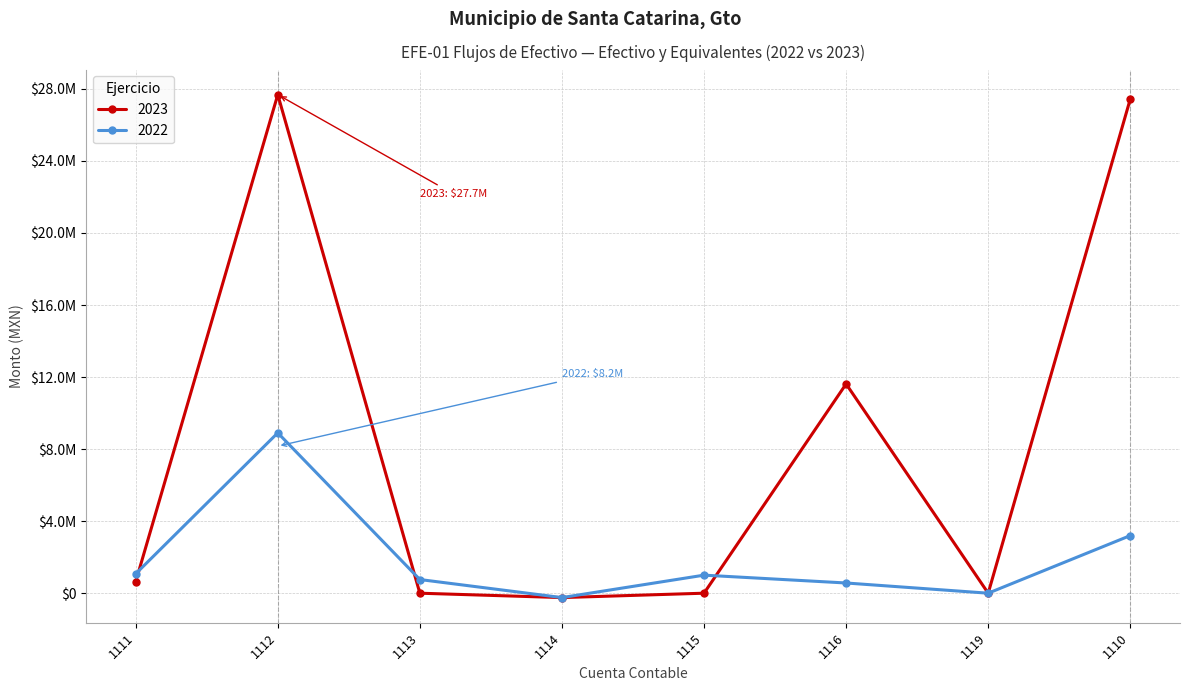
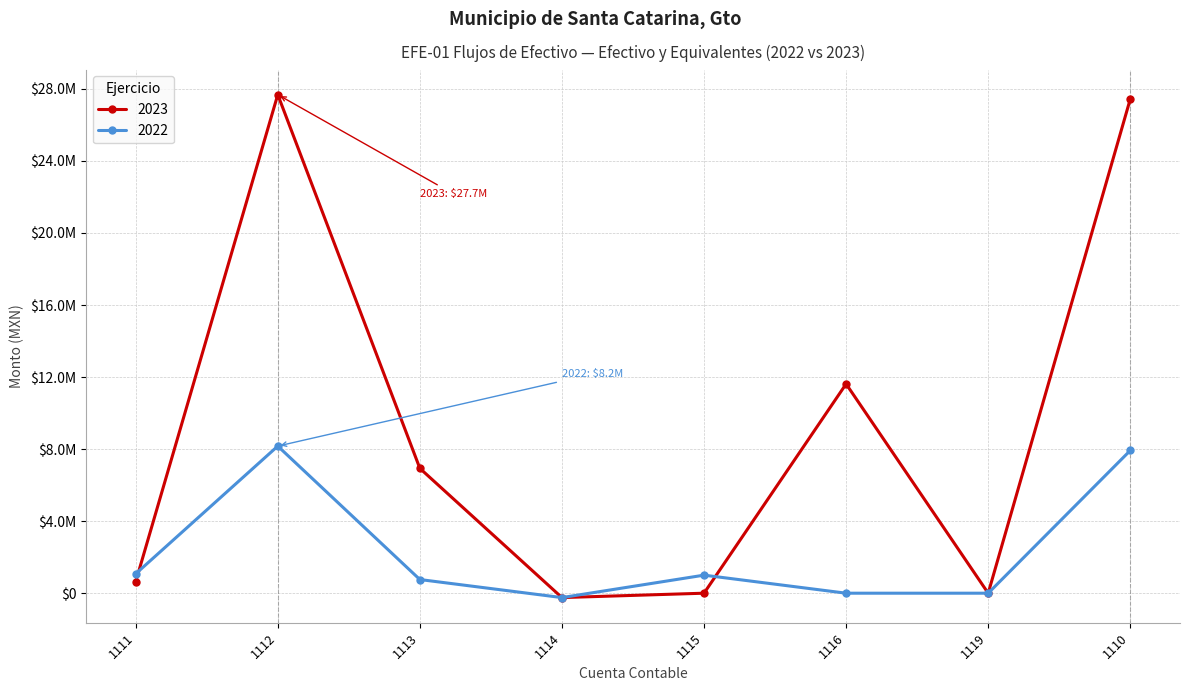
2022, 1112: $8900000 -> $8200000
2023, 1113: $0 -> $6900000
2022, 1116: $600000 -> $0
2022, 1110: $3200000 -> $7900000
